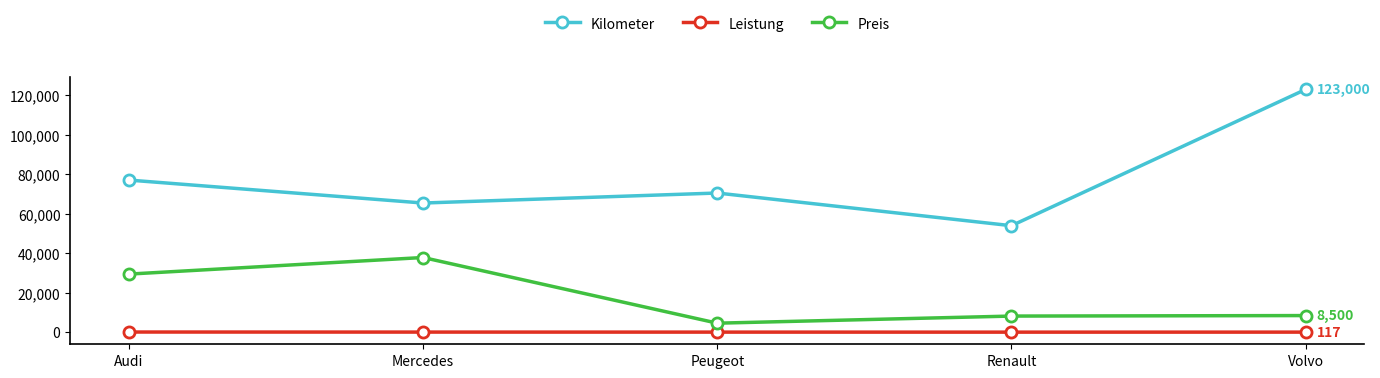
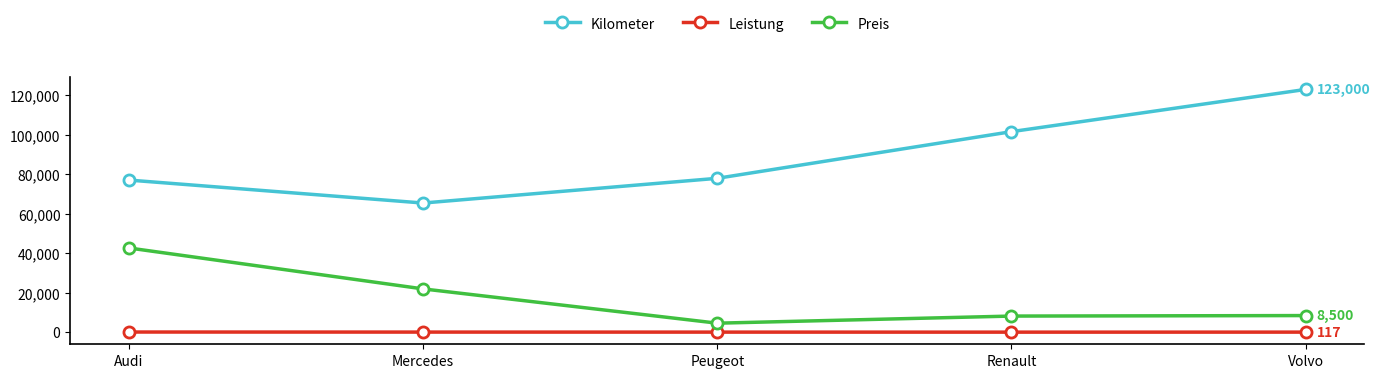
Preis, Audi: 30,000 -> 43,000
Preis, Mercedes: 38,000 -> 22,000
Kilometer, Peugeot: 71,000 -> 78,000
Kilometer, Renault: 54,000 -> 102,000
